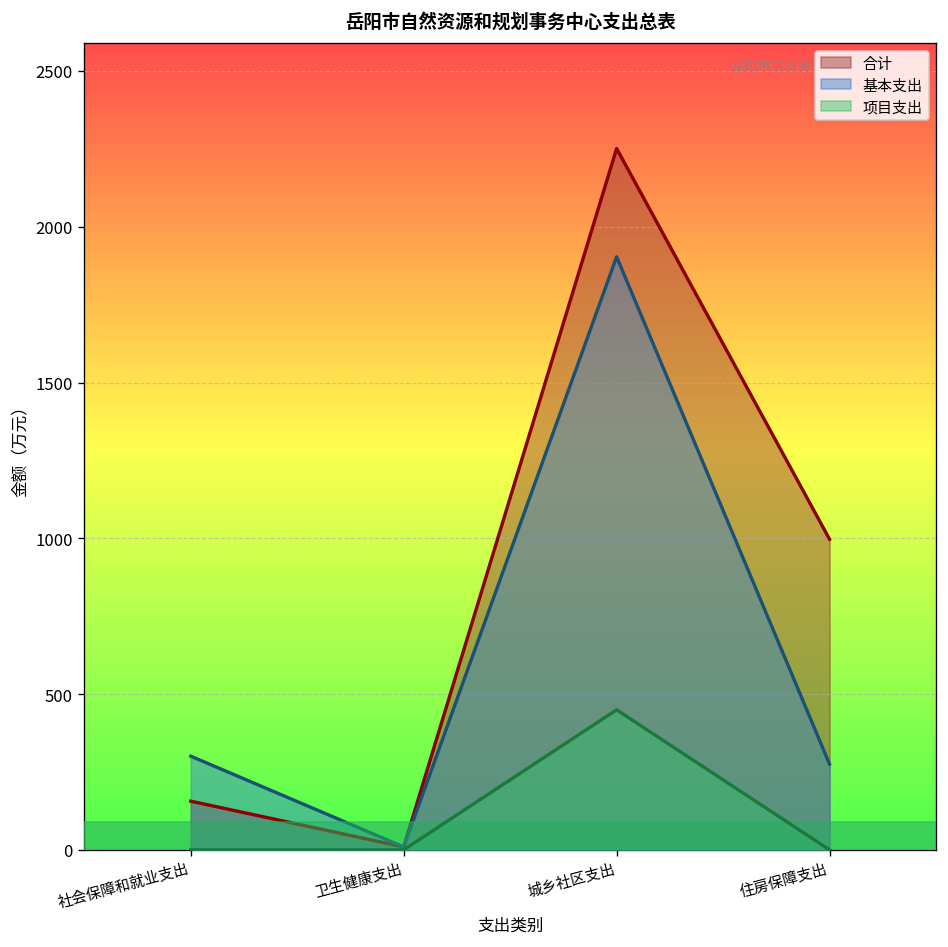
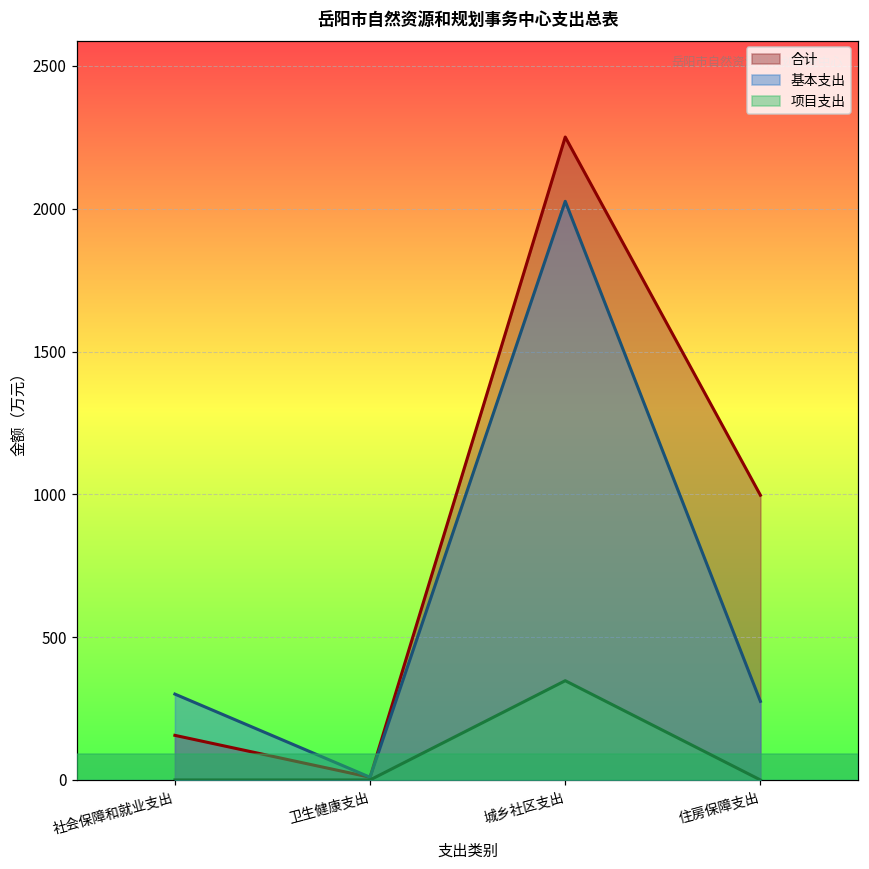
基本支出, 城乡社区支出: 1900 -> 2030
项目支出, 城乡社区支出: 450 -> 350
